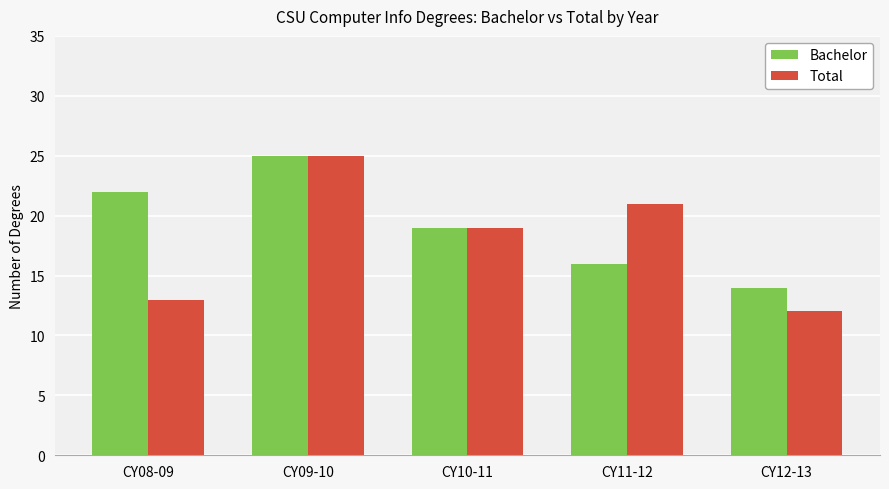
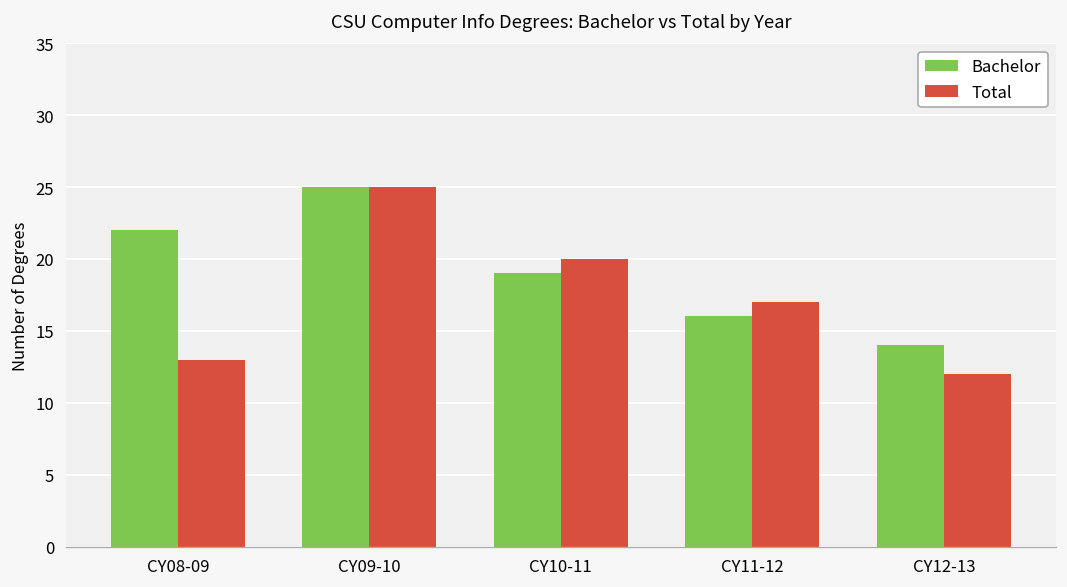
Total, CY10-11: 19 -> 20
Total, CY11-12: 21 -> 17
